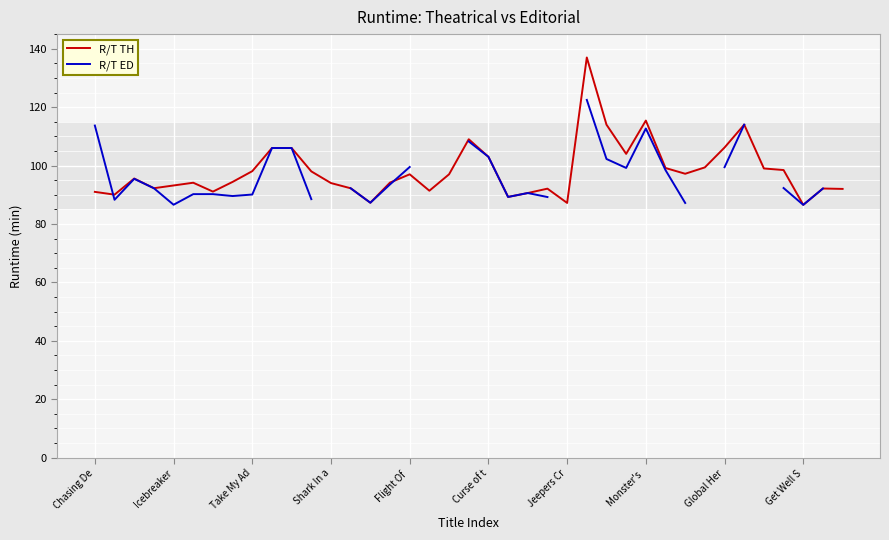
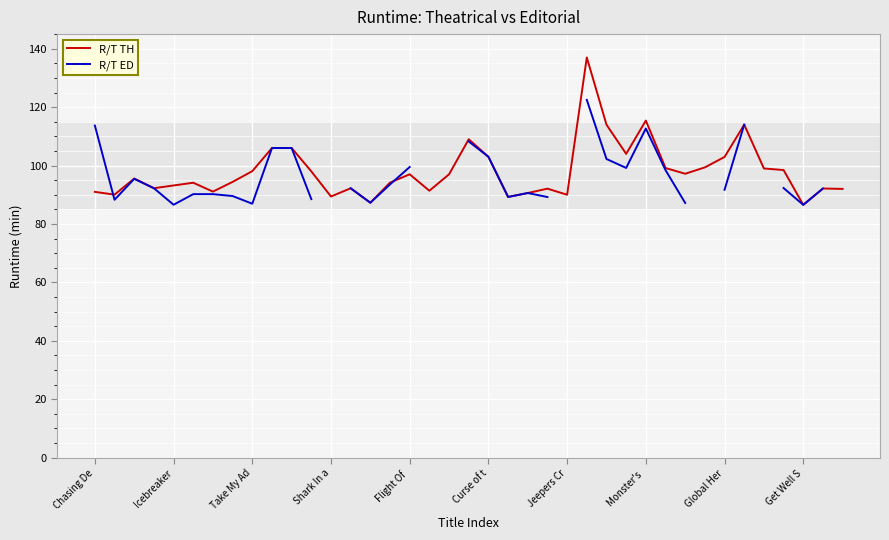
R/T ED, Take My Ad: 90 -> 87
R/T TH, Shark In a: 94 -> 89
R/T TH, Jeepers Cr: 87 -> 90
R/T TH, Global Her: 106 -> 103
R/T ED, Global Her: 99 -> 92
